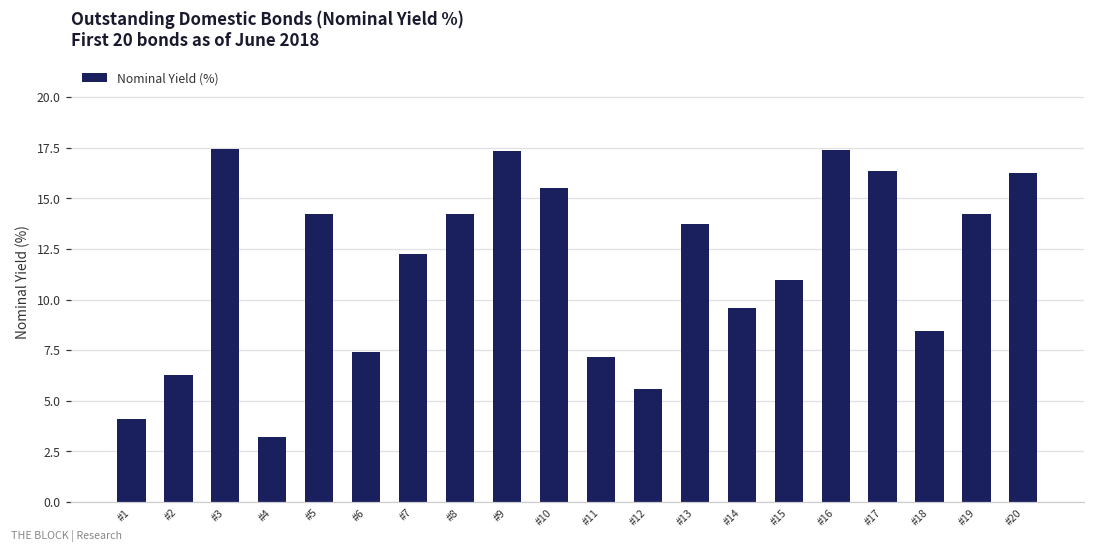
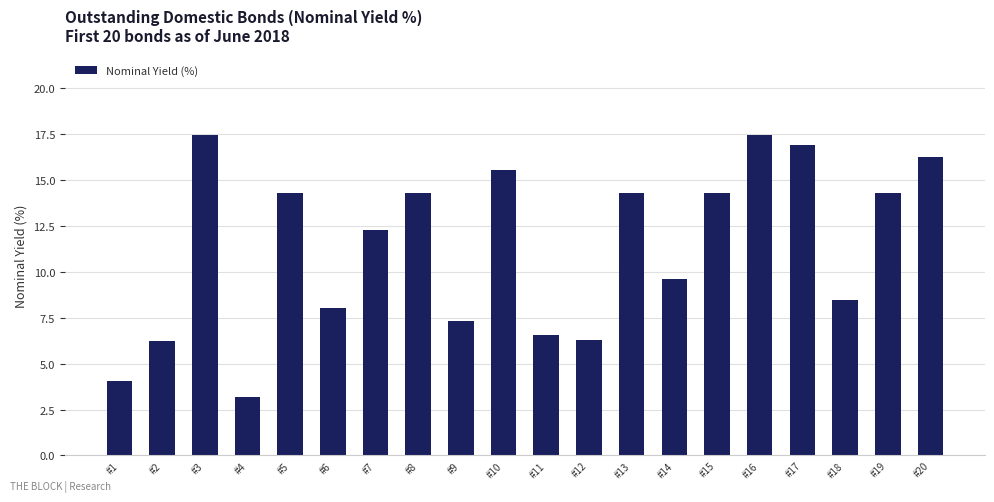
#6: 7.4 -> 8.0
#9: 17.3 -> 7.3
#11: 7.2 -> 6.5
#12: 5.6 -> 6.3
#13: 13.7 -> 14.3
#15: 11.0 -> 14.3
#17: 16.3 -> 16.9
